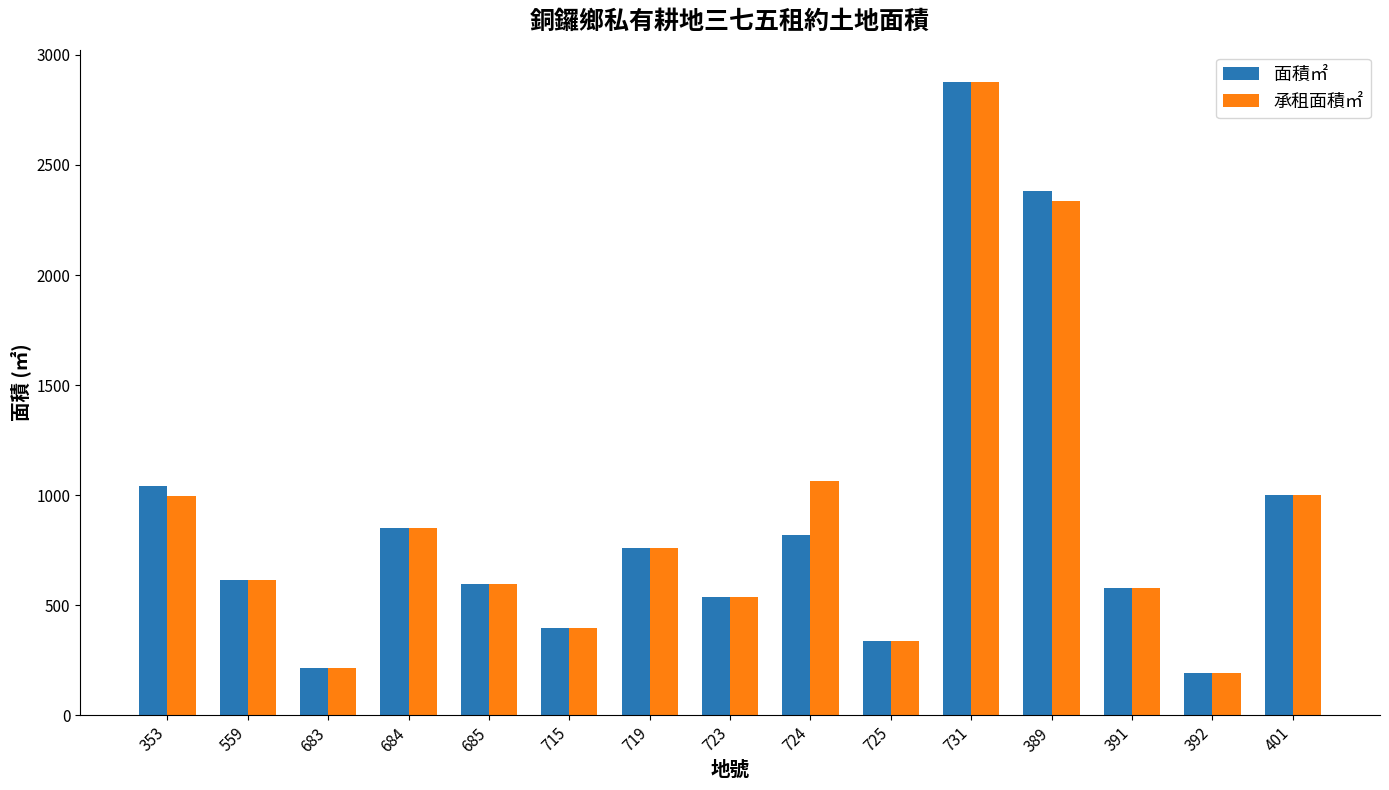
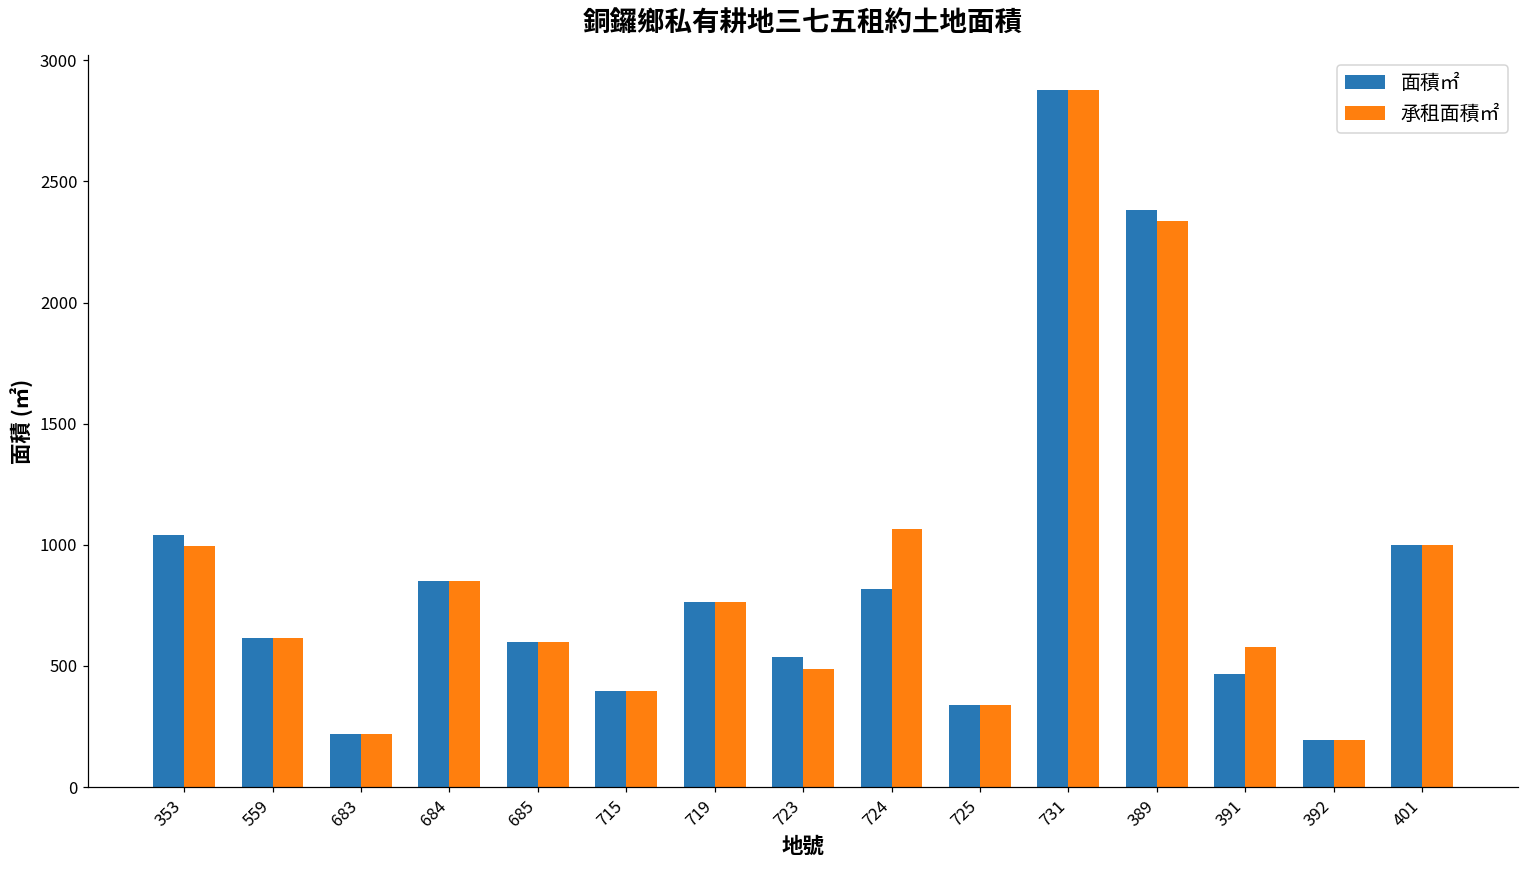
承租面積㎡, 723: 540 -> 490
面積㎡, 391: 580 -> 470
